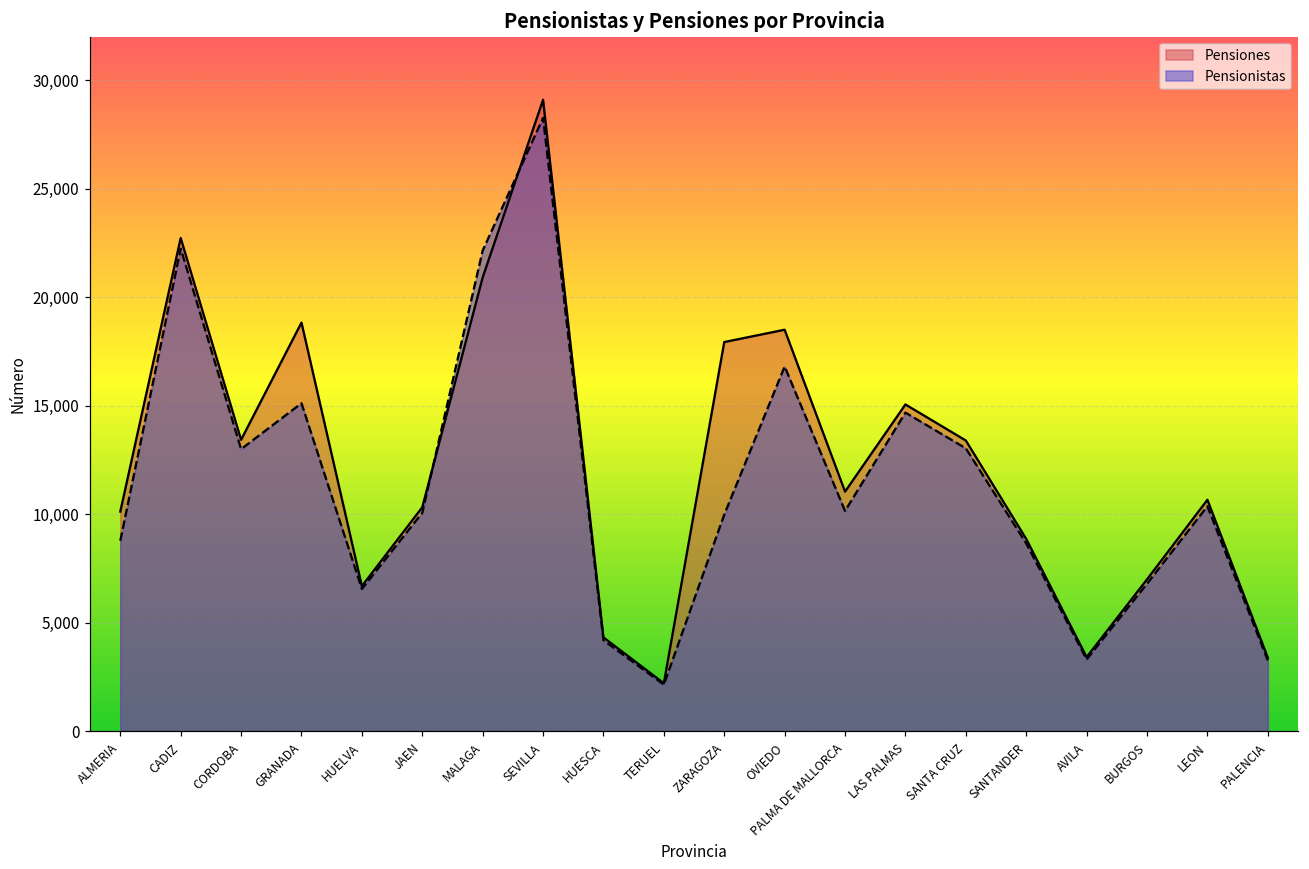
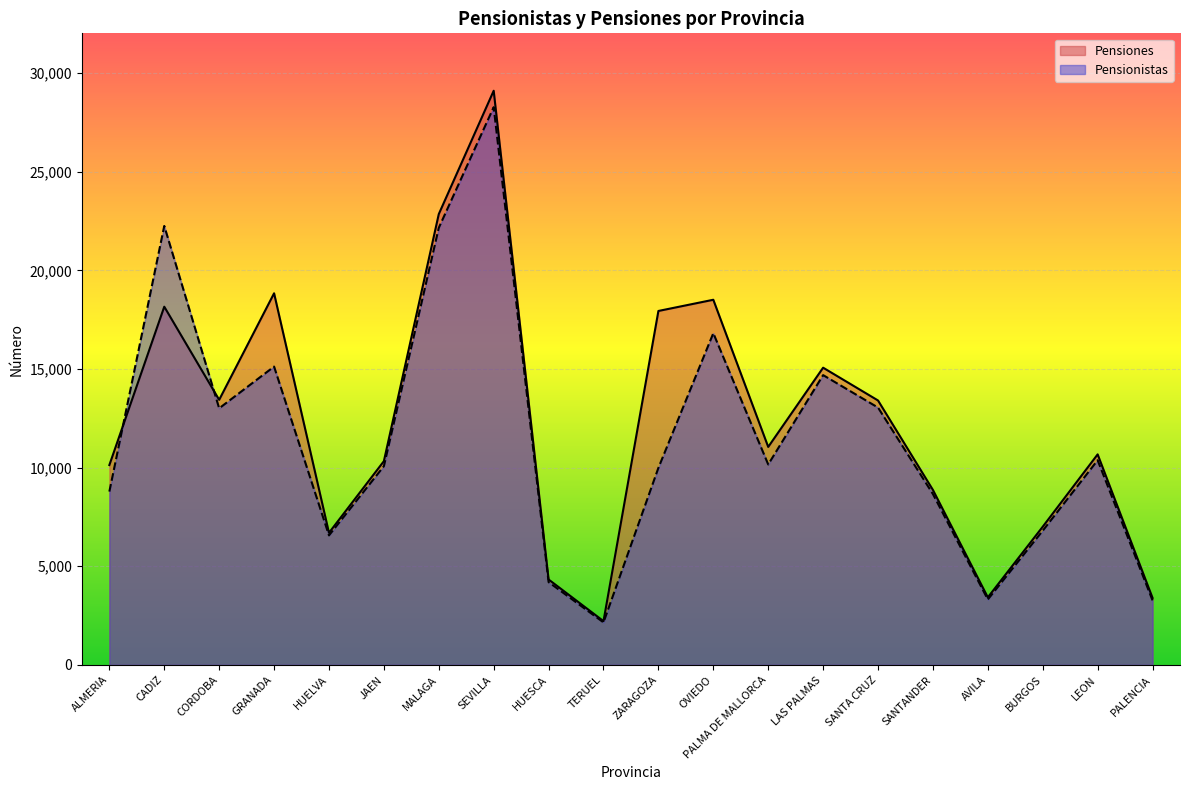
Pensiones, CADIZ: 22,700 -> 18,200
Pensiones, MALAGA: 20,900 -> 22,900
